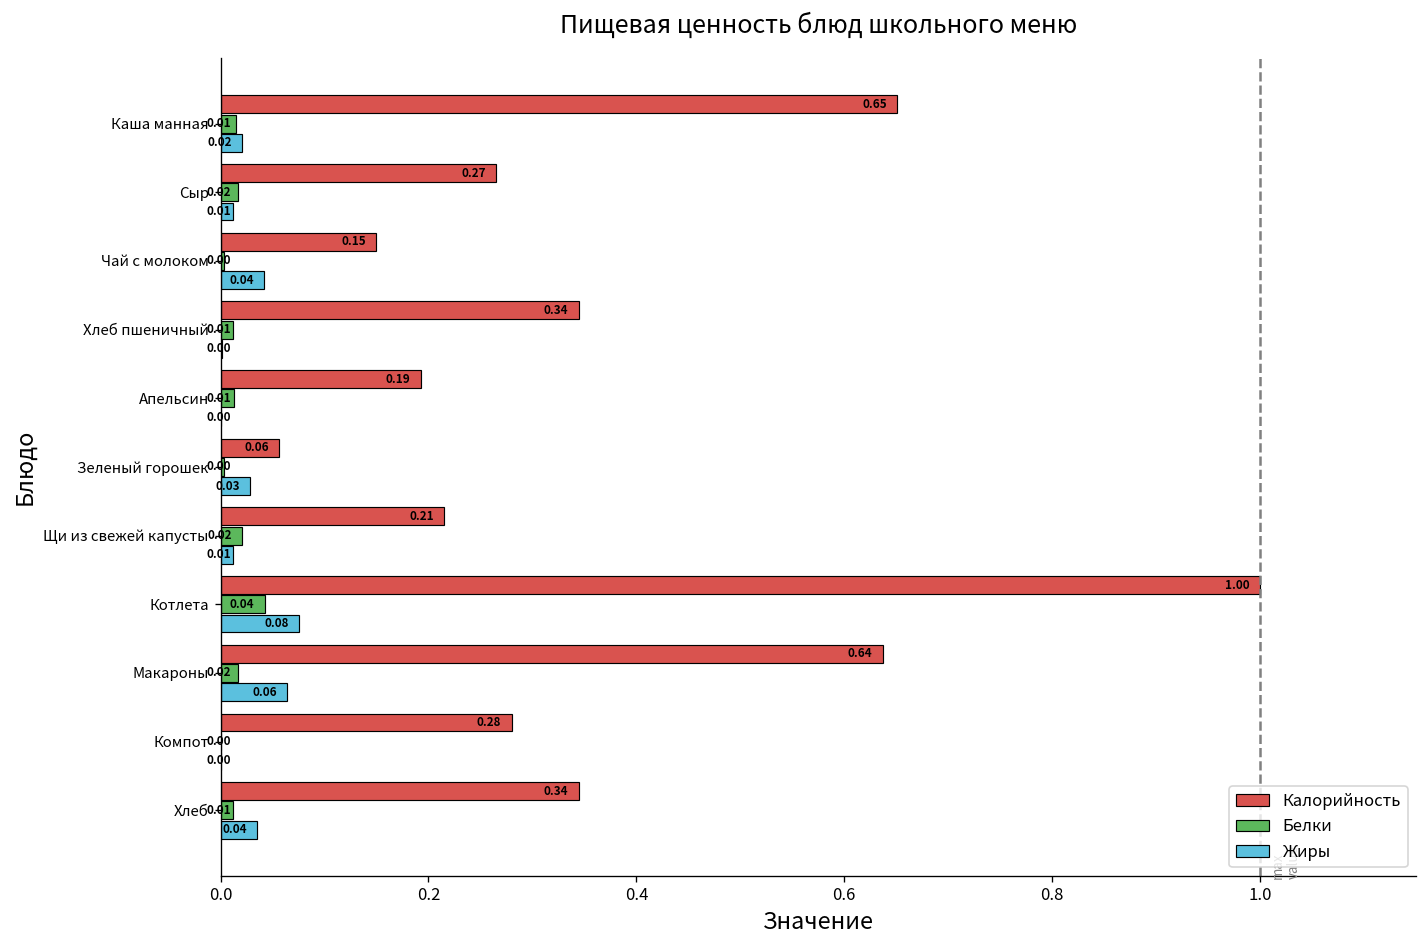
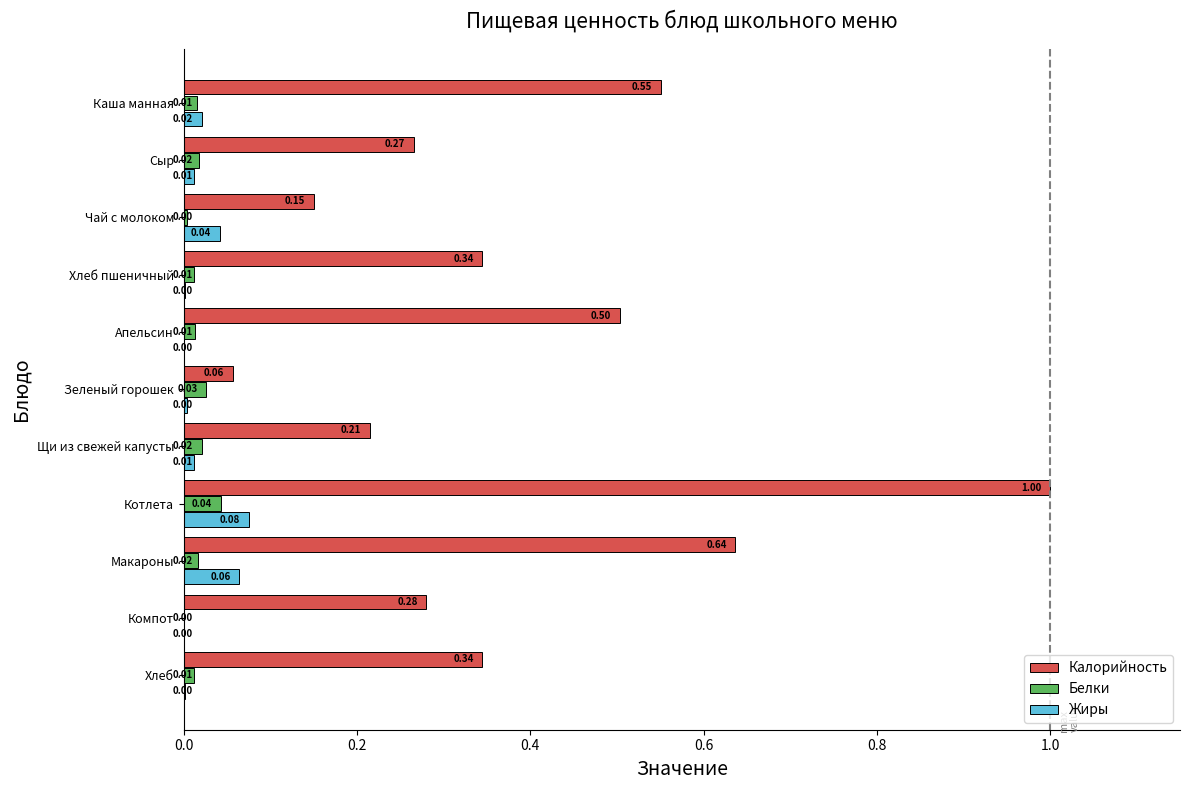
Калорийность, Каша манная: 0.65 -> 0.55
Калорийность, Апельсин: 0.19 -> 0.50
Белки, Зеленый горошек: 0.00 -> 0.03
Жиры, Зеленый горошек: 0.03 -> 0.00
Жиры, Хлеб: 0.04 -> 0.00
